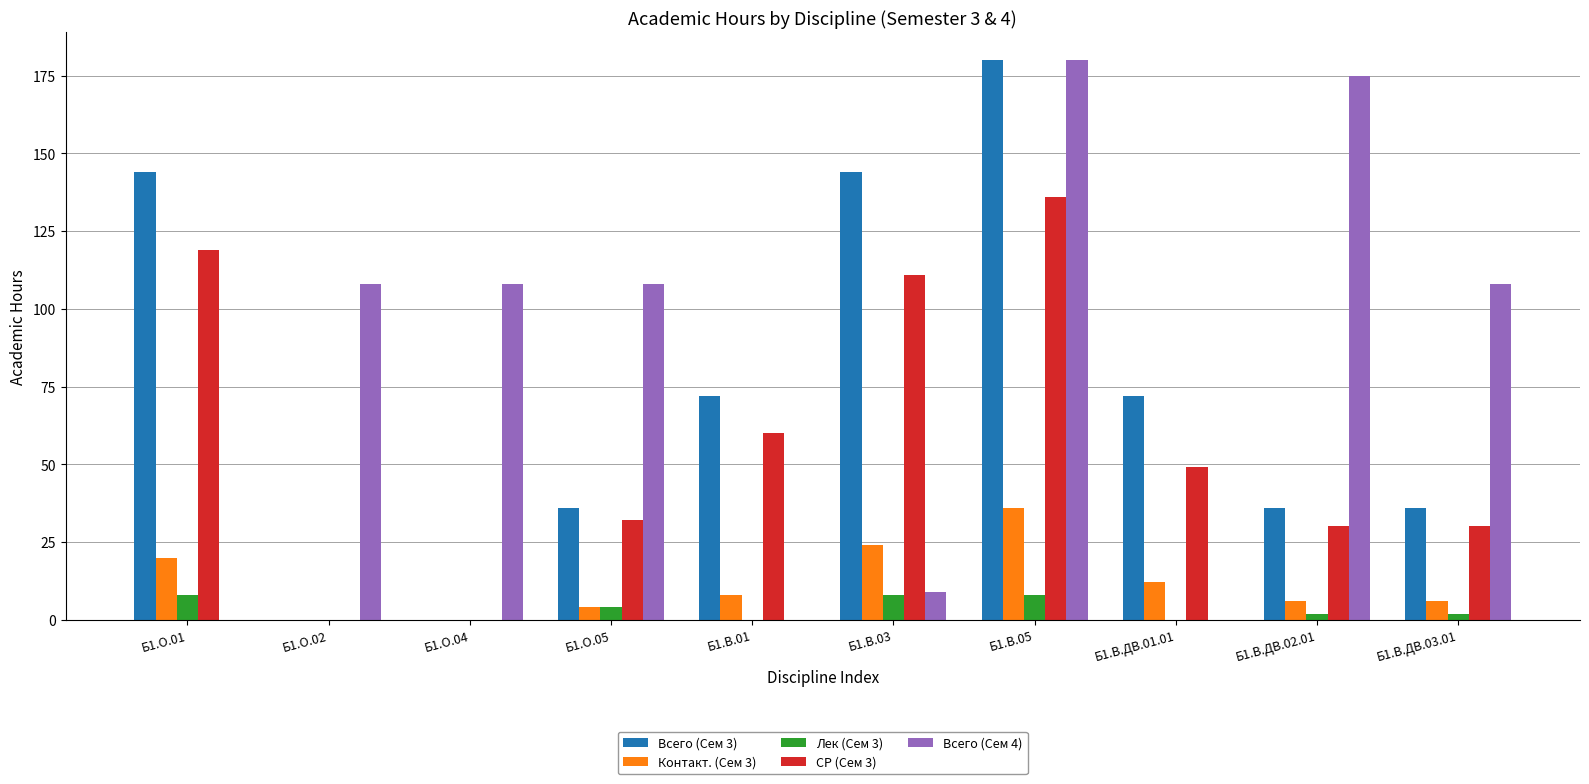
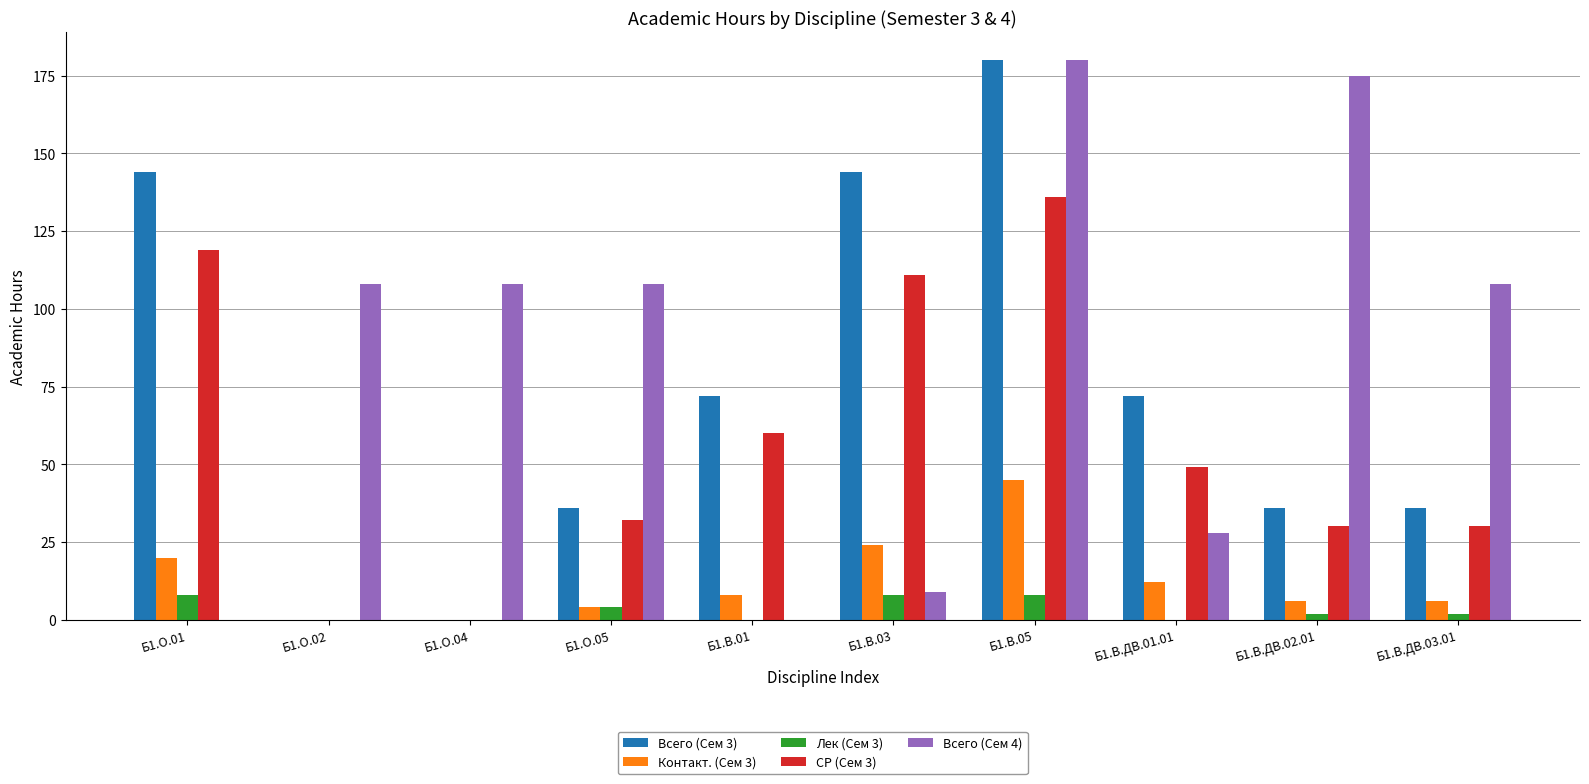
Контакт. (Сем 3), Б1.В.05: 36 -> 45
Всего (Сем 4), Б1.В.ДВ.01.01: 0 -> 28
